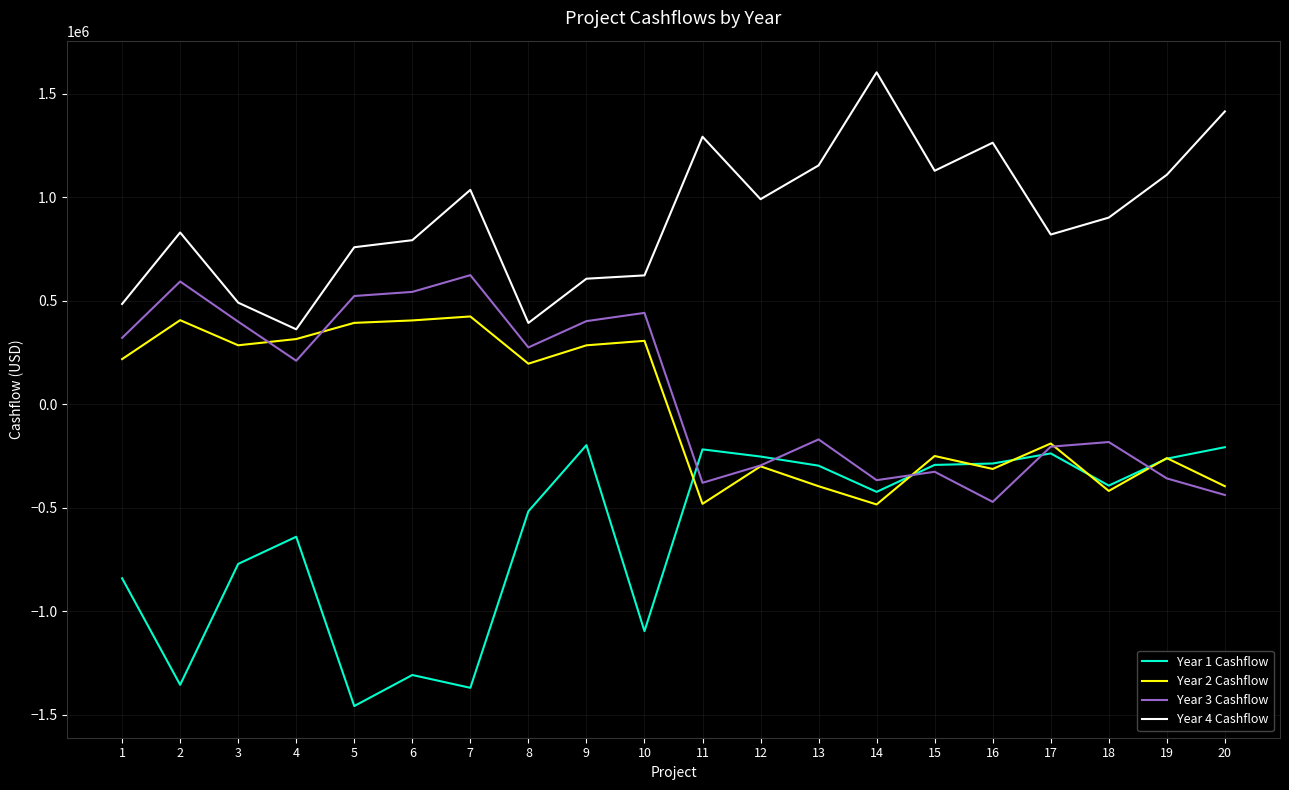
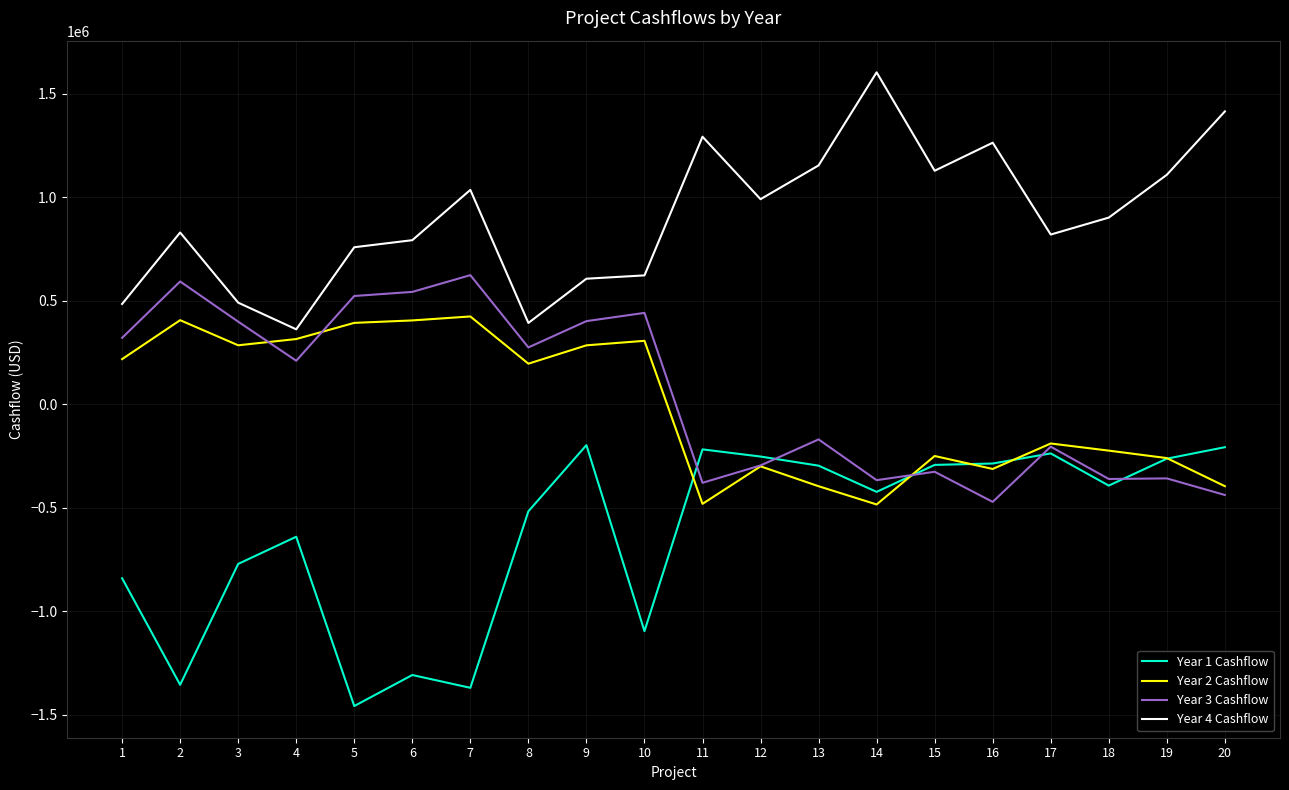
Year 2 Cashflow, 18: -420000 -> -220000
Year 3 Cashflow, 18: -180000 -> -360000
